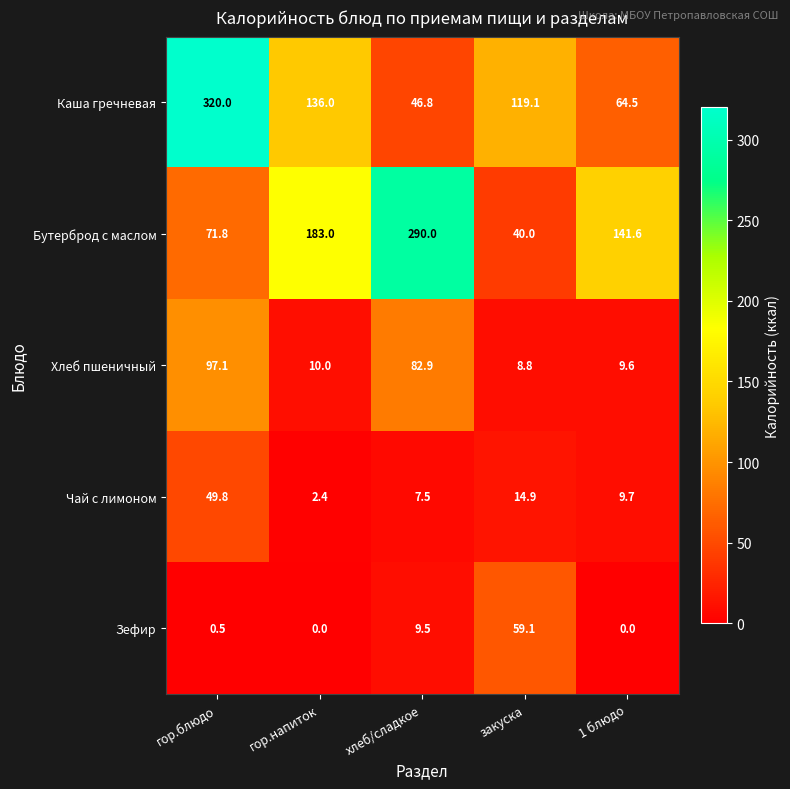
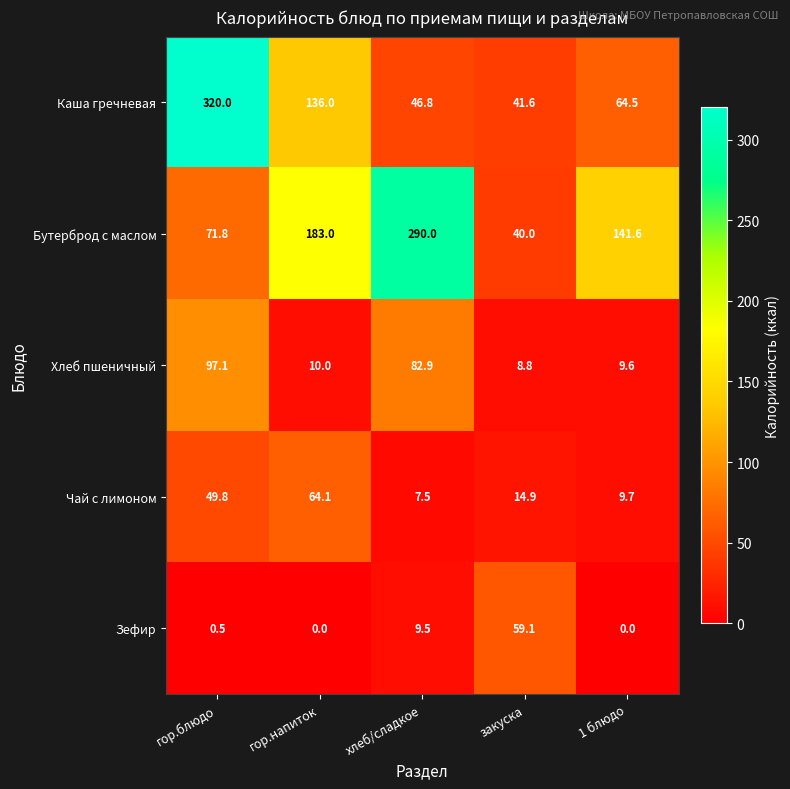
Каша гречневая, закуска: 119.1 -> 41.6
Чай с лимоном, гор.напиток: 2.4 -> 64.1
